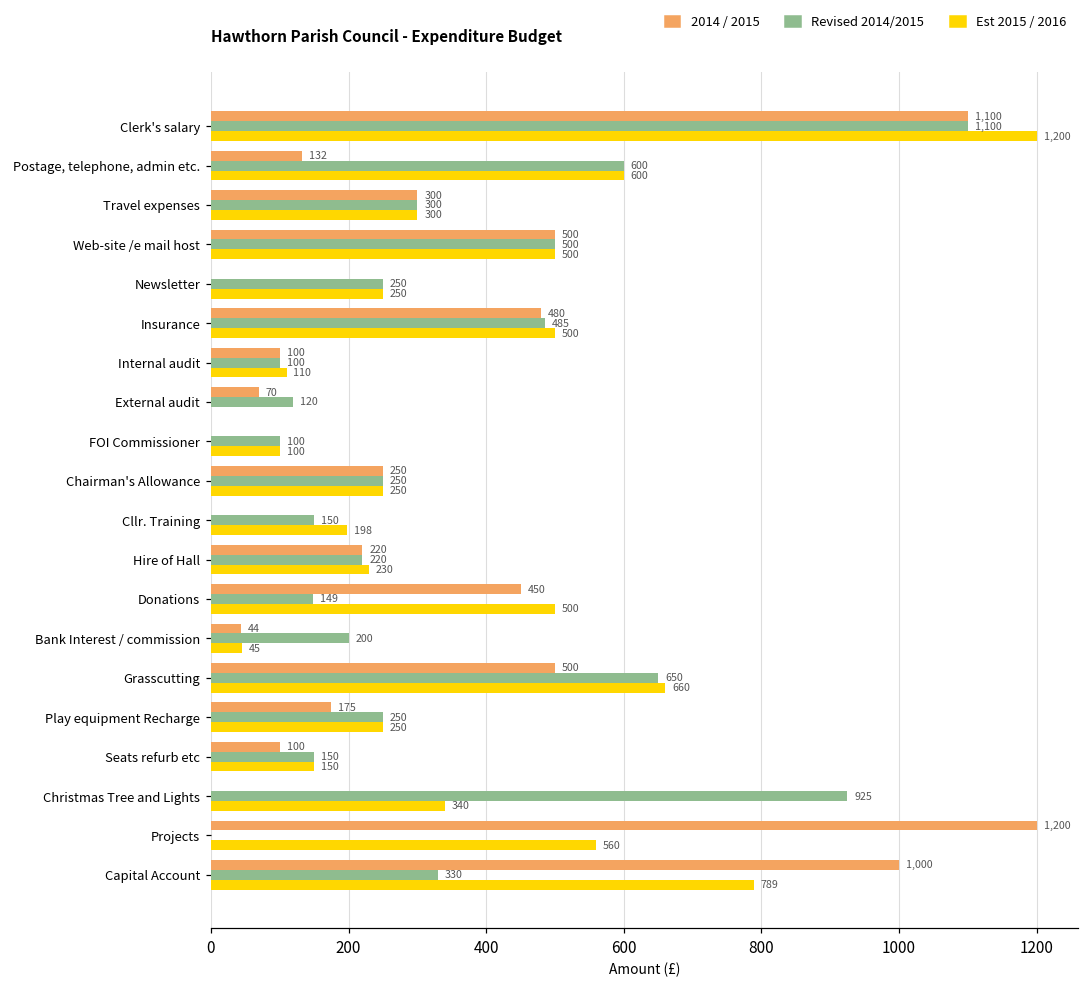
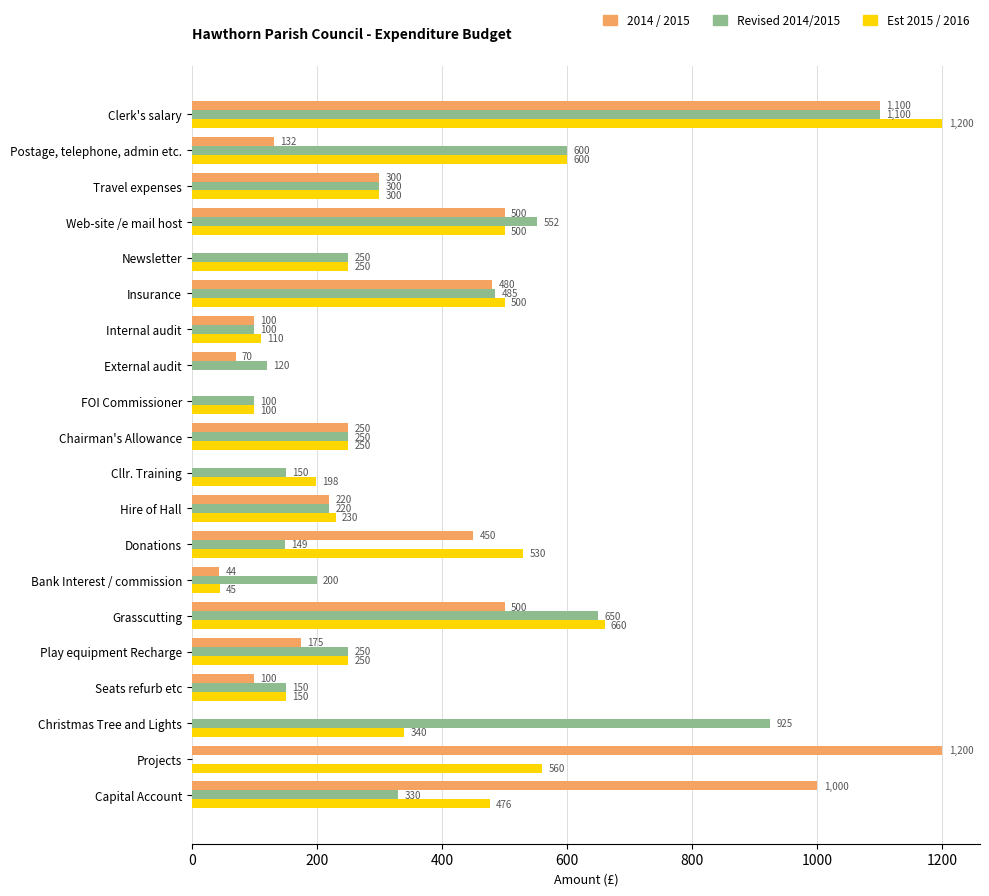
Revised 2014/2015, Web-site /e mail host: 500 -> 552
Est 2015 / 2016, Donations: 500 -> 530
Est 2015 / 2016, Capital Account: 789 -> 476
